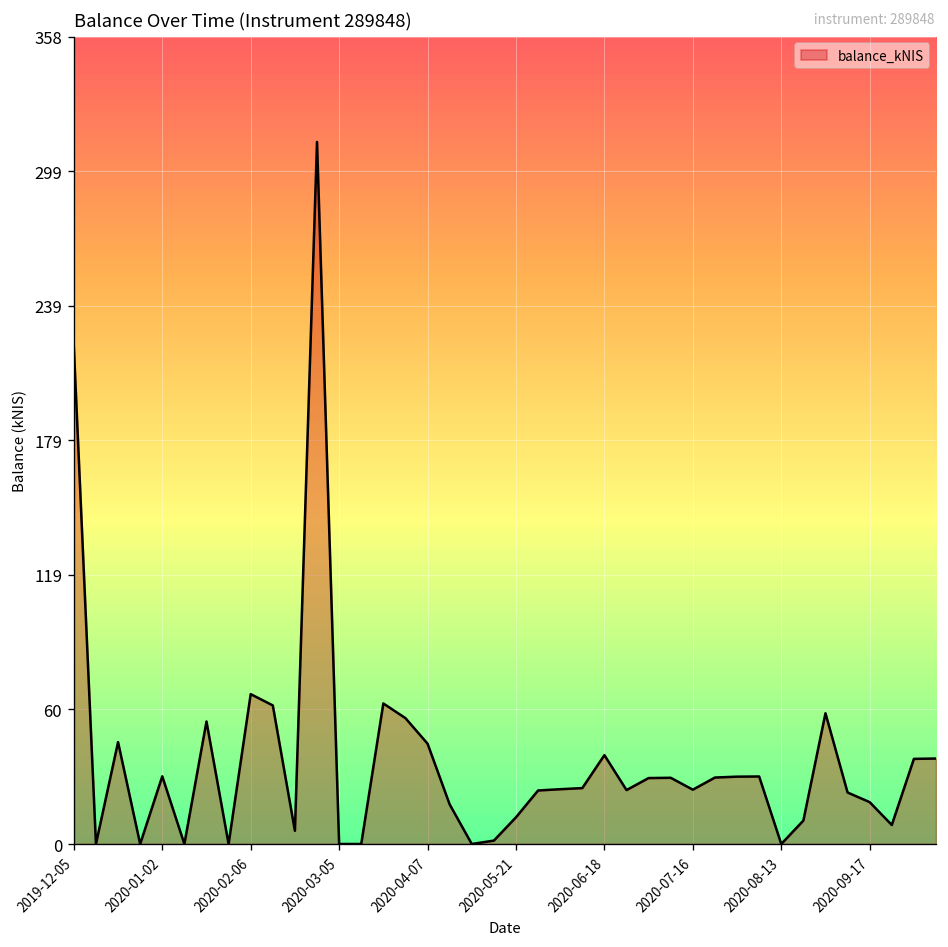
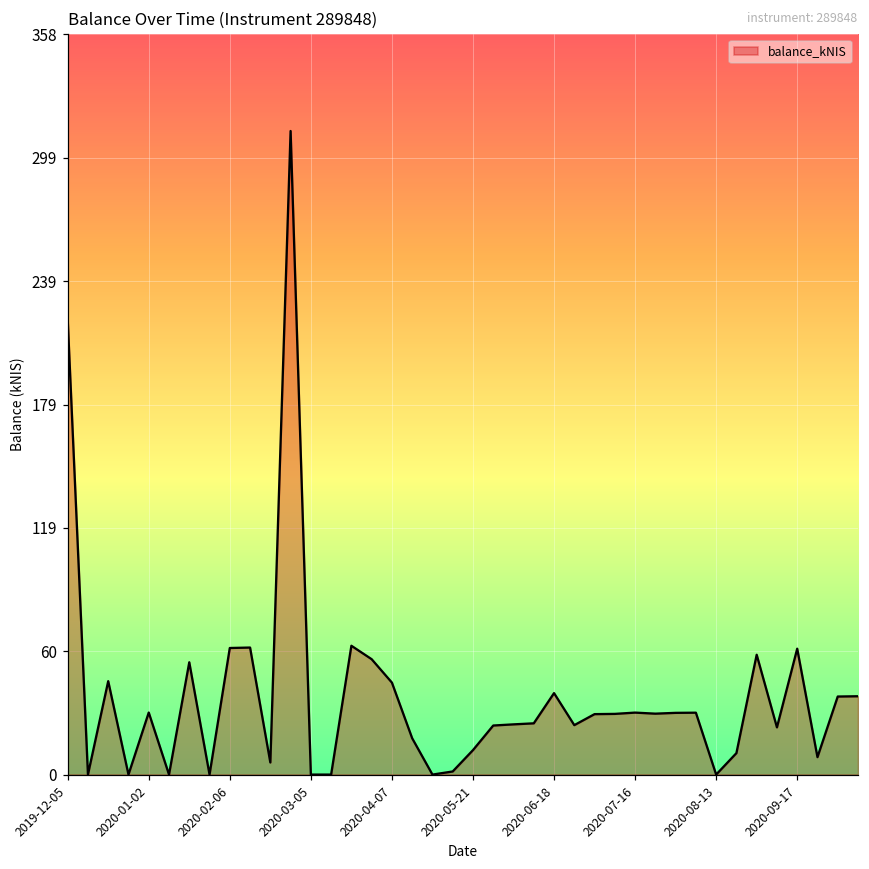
2020-02-06: 67 -> 61
2020-07-16: 24 -> 30
2020-09-17: 19 -> 61
